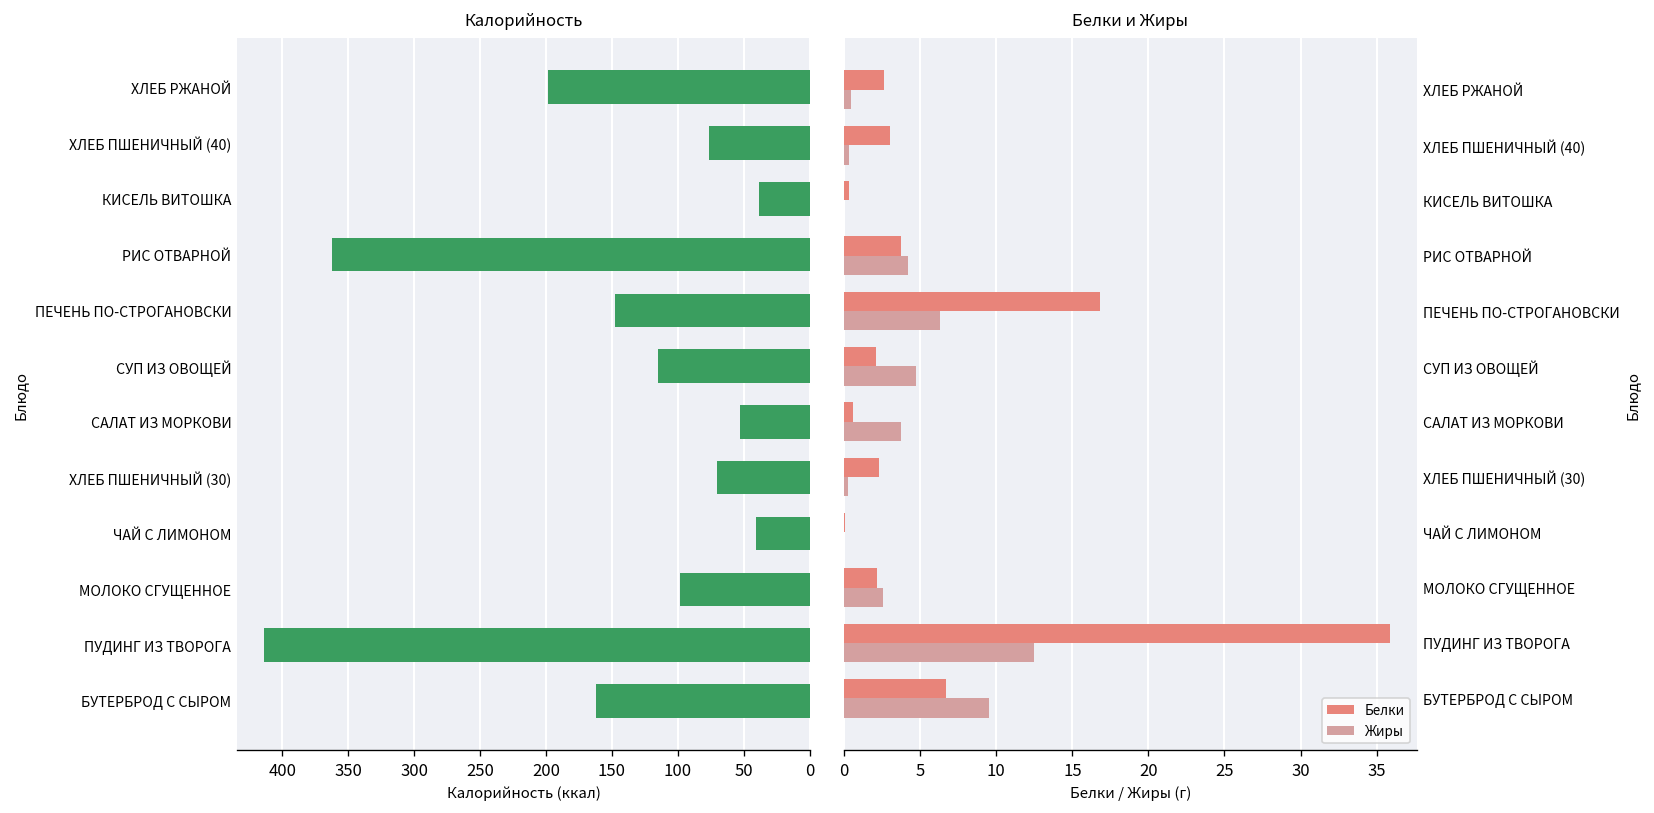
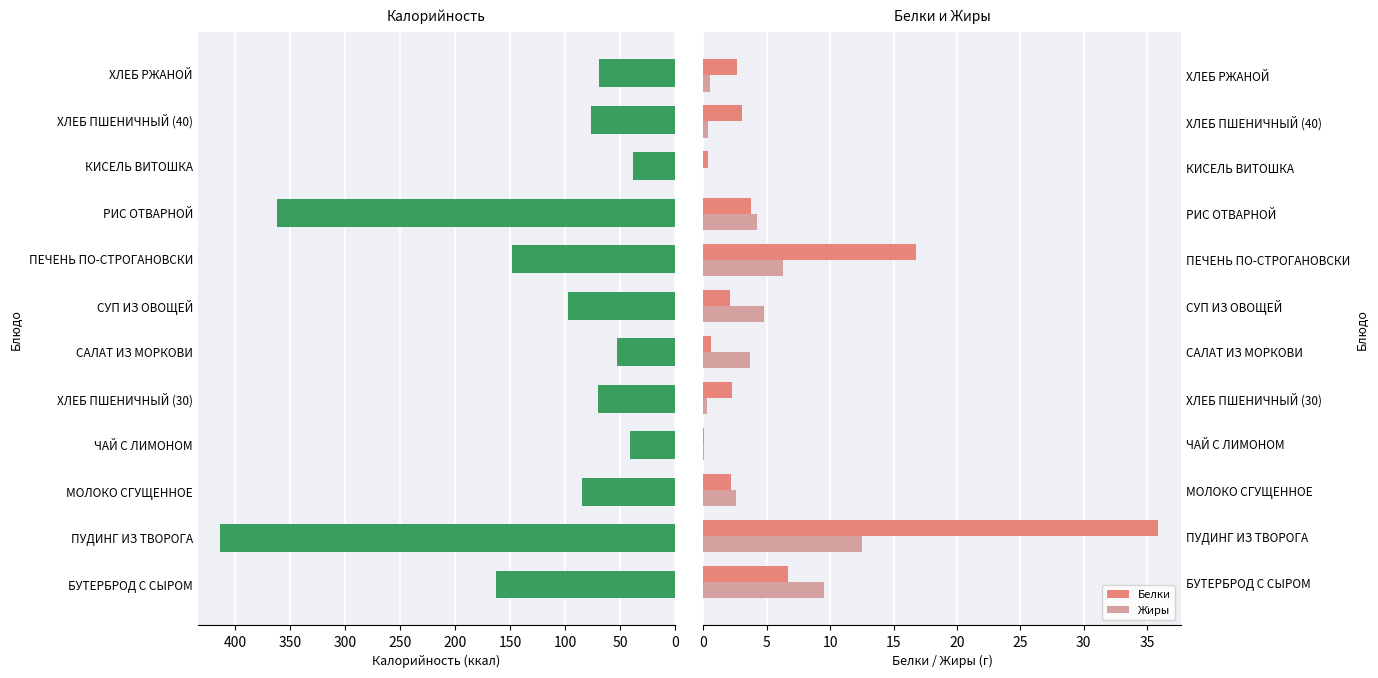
Калорийность, ХЛЕБ РЖАНОЙ: 198 -> 69
Калорийность, СУП ИЗ ОВОЩЕЙ: 115 -> 97
Калорийность, МОЛОКО СГУЩЕННОЕ: 99 -> 85
